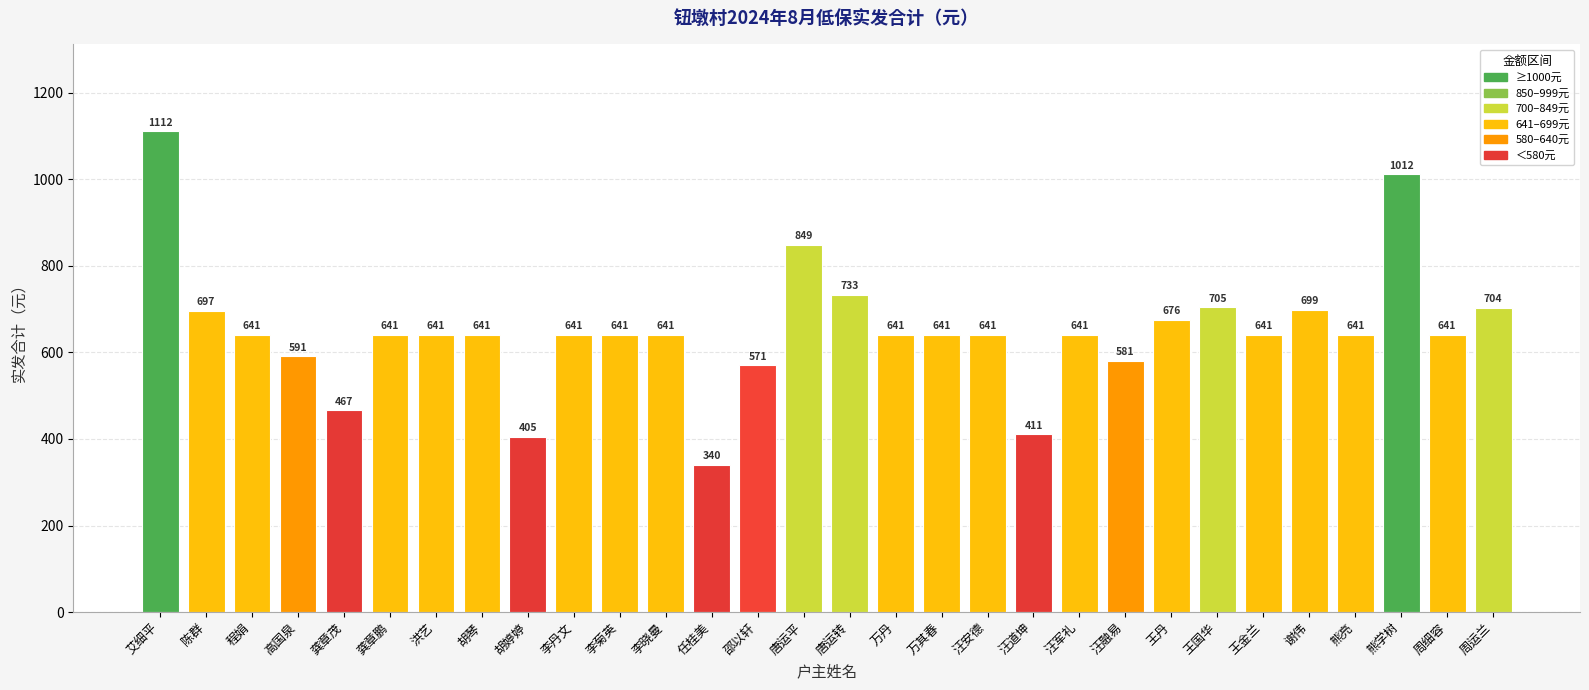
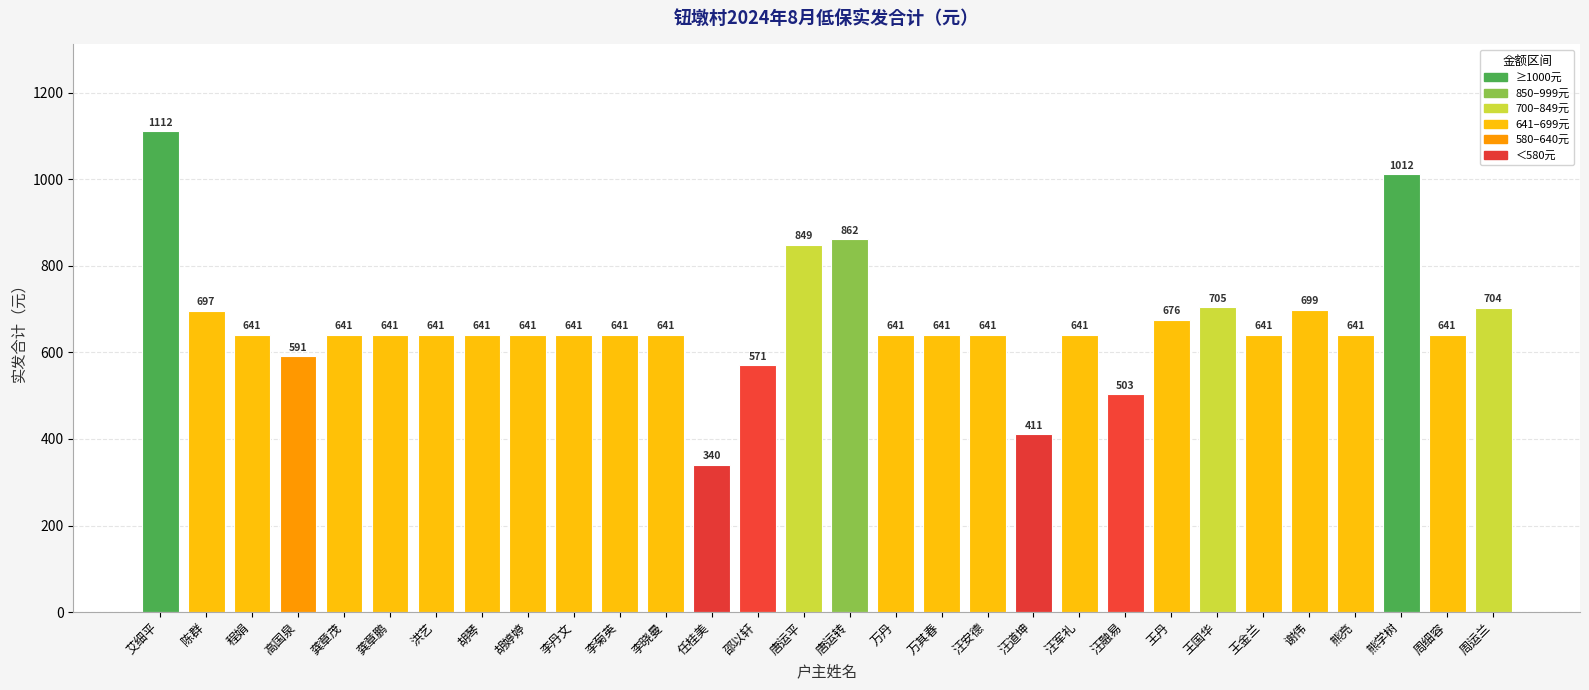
龚章茂: 467 -> 641
胡婷婷: 405 -> 641
唐运转: 733 -> 862
汪融易: 581 -> 503
